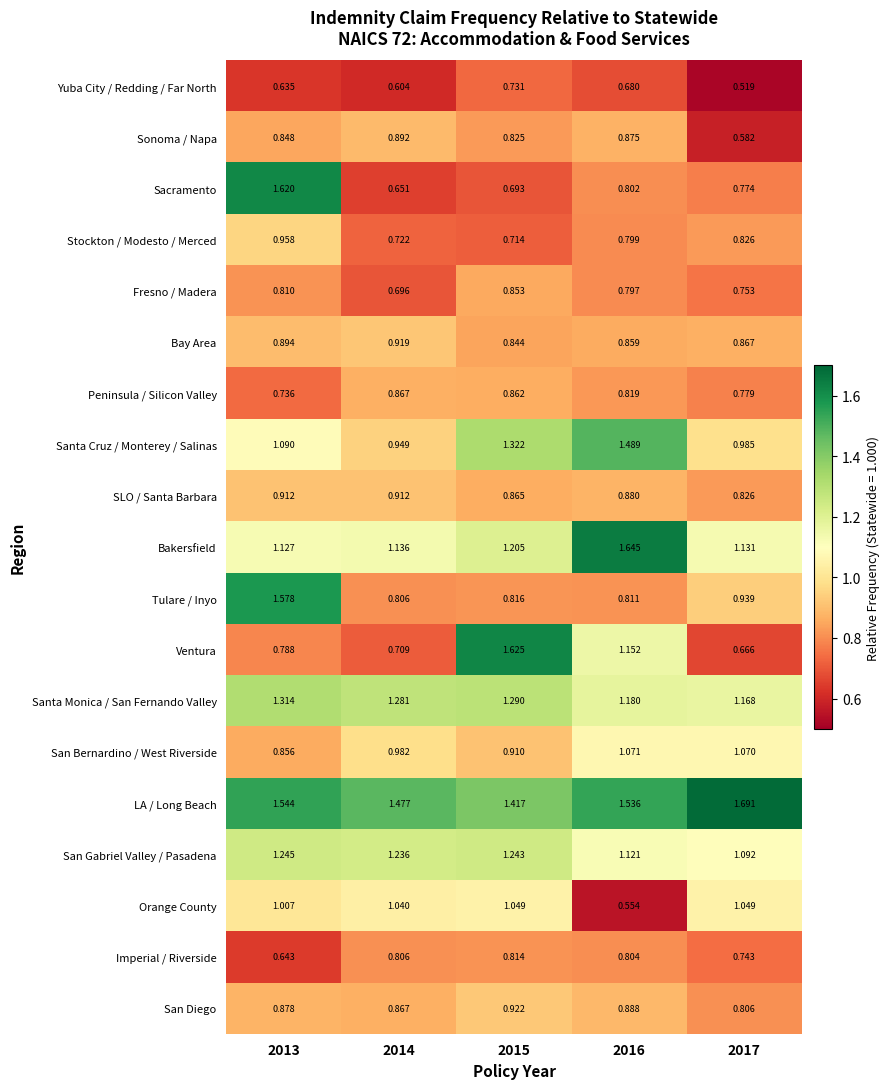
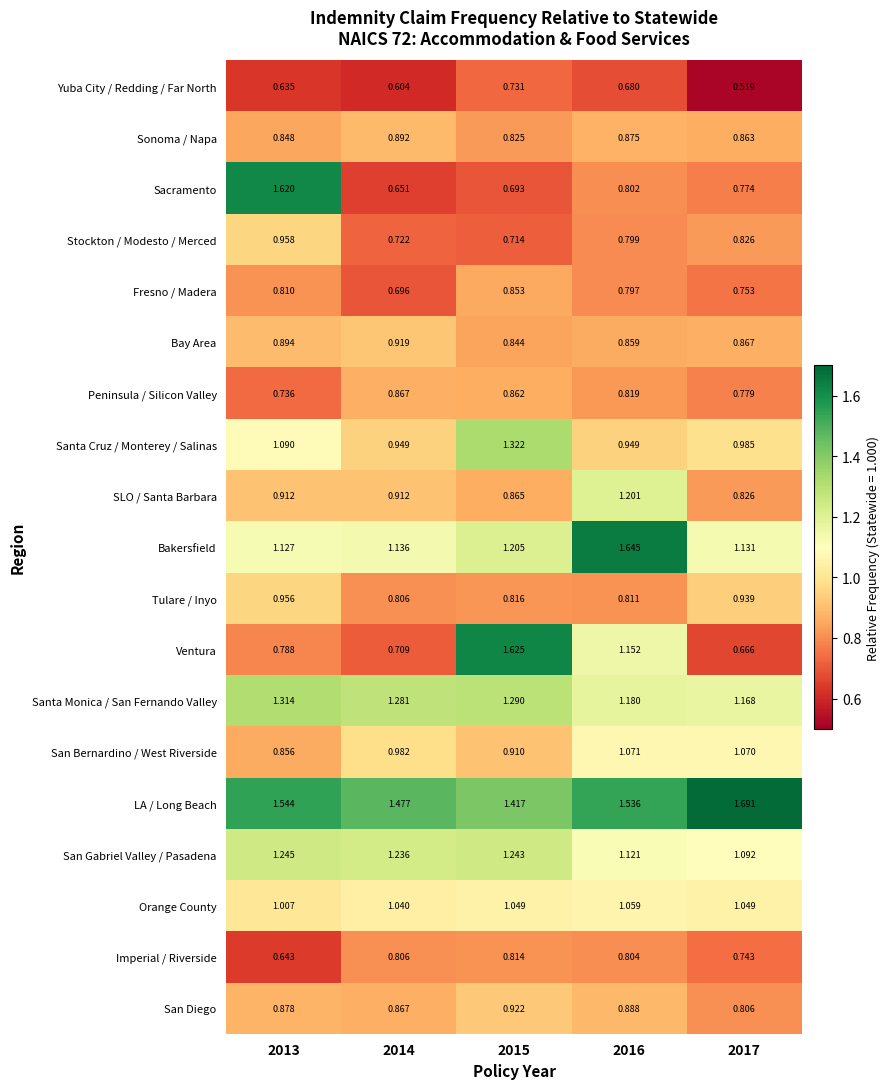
Sonoma / Napa, 2017: 0.582 -> 0.863
Santa Cruz / Monterey / Salinas, 2016: 1.489 -> 0.949
SLO / Santa Barbara, 2016: 0.880 -> 1.201
Tulare / Inyo, 2013: 1.578 -> 0.956
Orange County, 2016: 0.554 -> 1.059
